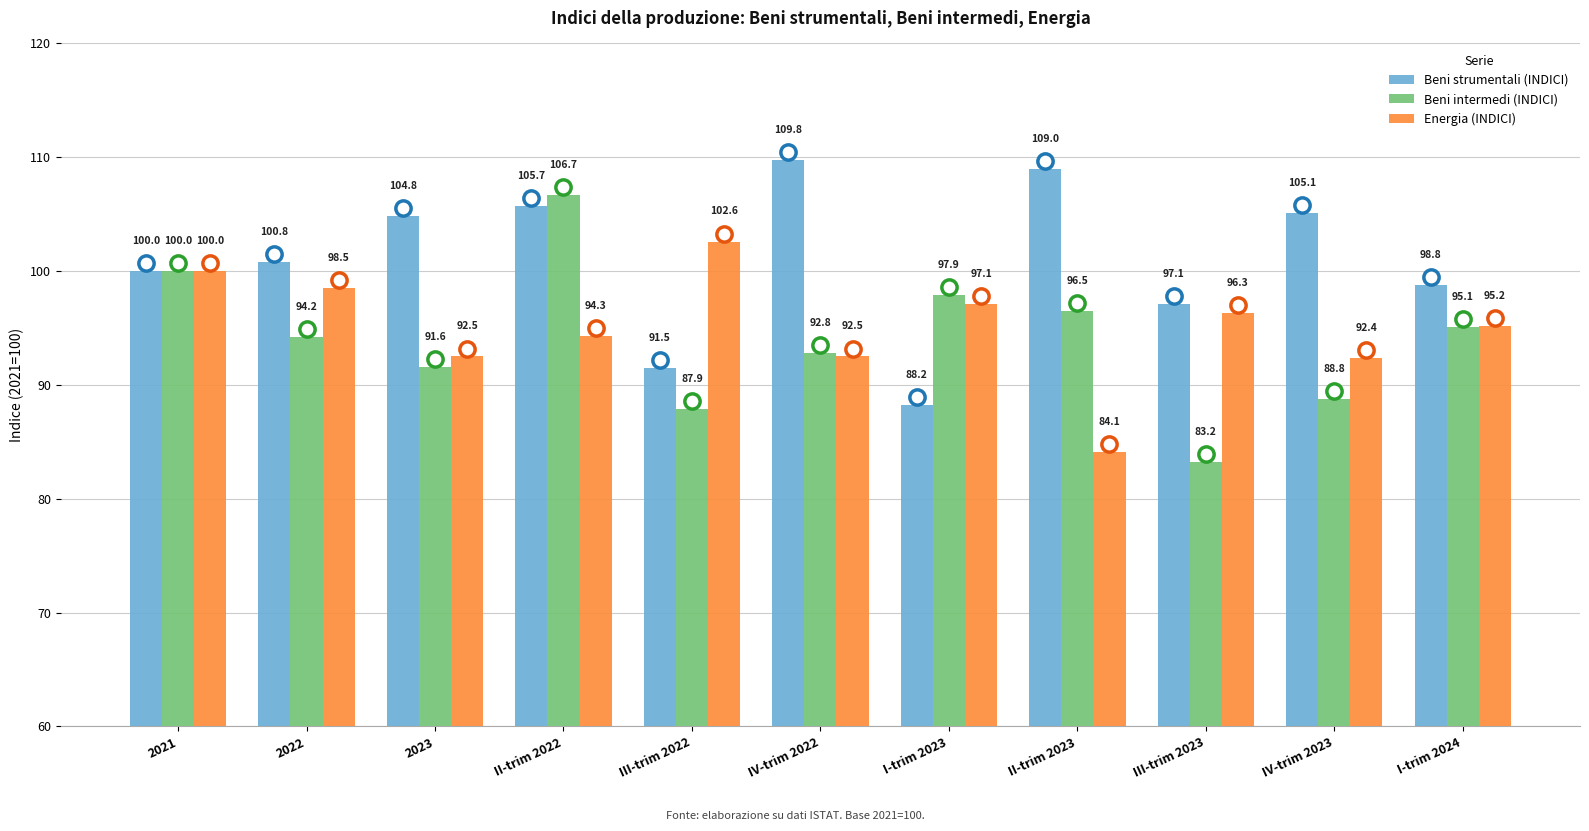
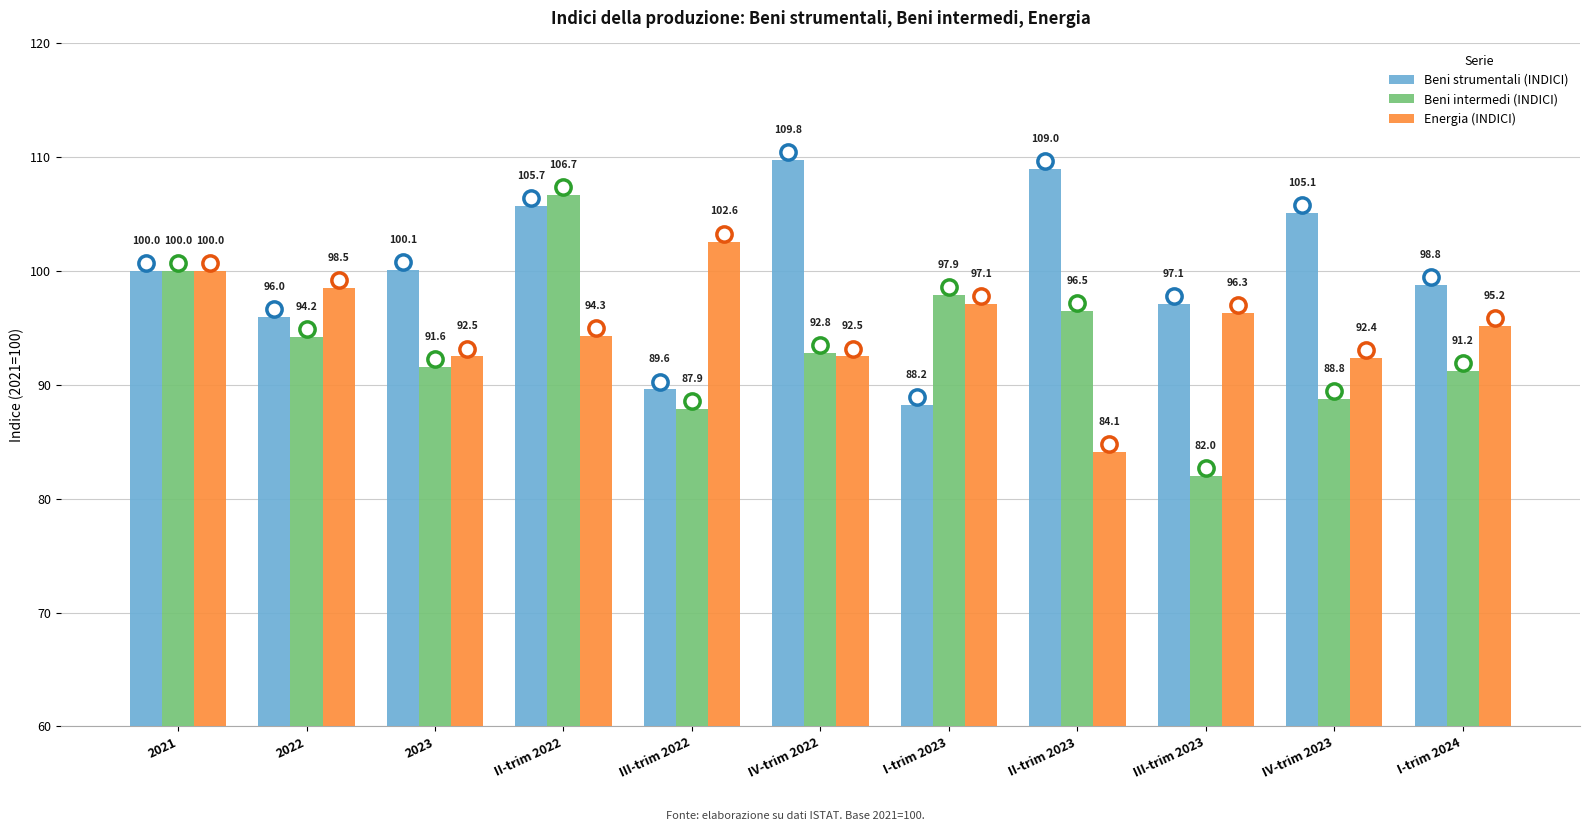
Beni strumentali (INDICI), 2022: 100.8 -> 96.0
Beni strumentali (INDICI), 2023: 104.8 -> 100.1
Beni strumentali (INDICI), III-trim 2022: 91.5 -> 89.6
Beni intermedi (INDICI), III-trim 2023: 83.2 -> 82.0
Beni intermedi (INDICI), I-trim 2024: 95.1 -> 91.2
